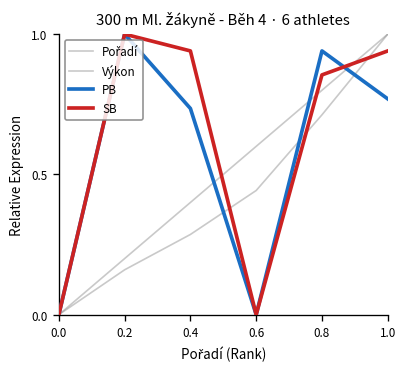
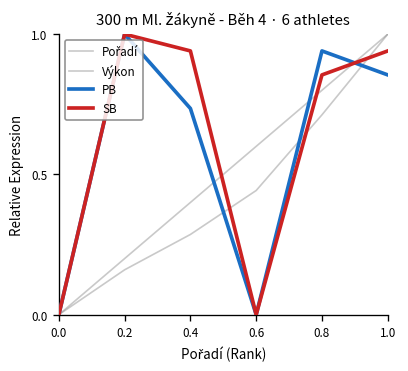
PB, 1.0: 0.77 -> 0.85
